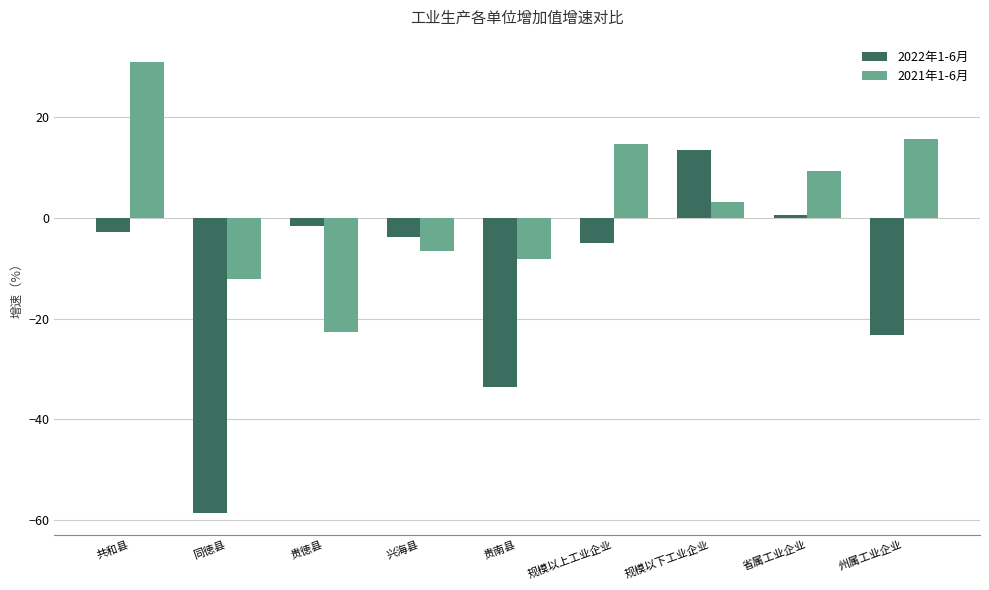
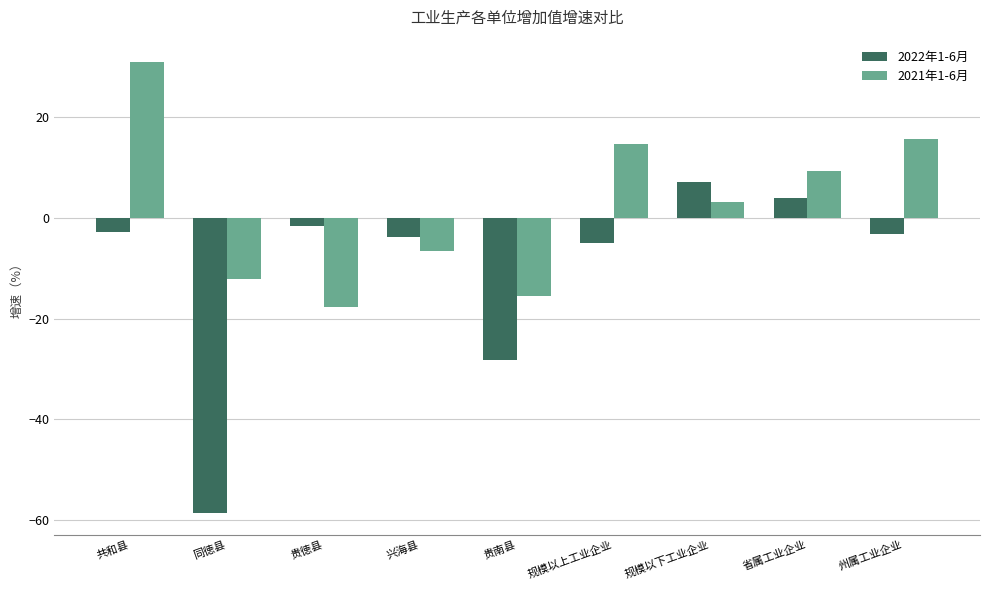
2021年1-6月, 贵徳县: -23 -> -18
2022年1-6月, 贵南县: -33 -> -28
2021年1-6月, 贵南县: -8 -> -16
2022年1-6月, 规模以下工业企业: 13 -> 7
2022年1-6月, 省属工业企业: 1 -> 4
2022年1-6月, 州属工业企业: -23 -> -3
